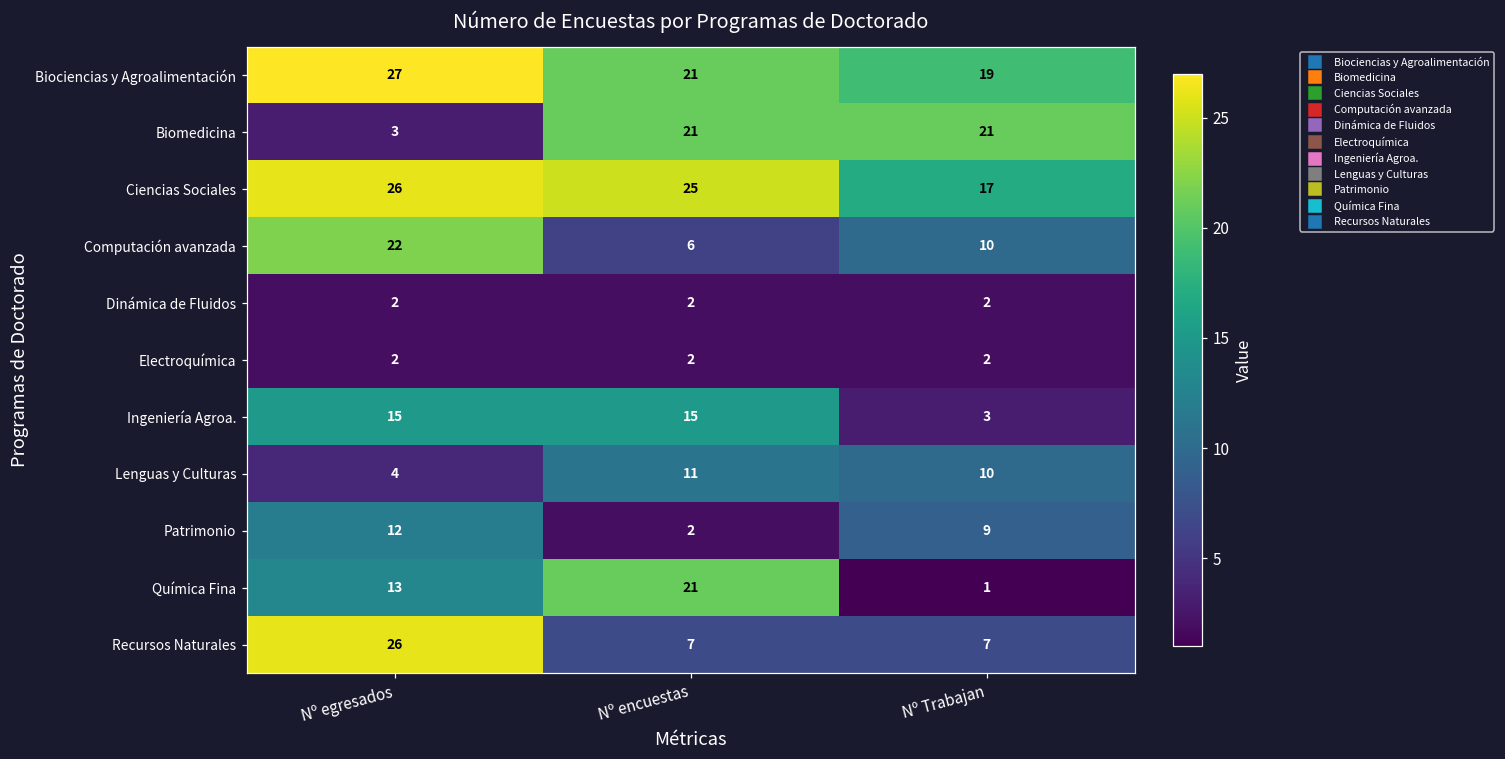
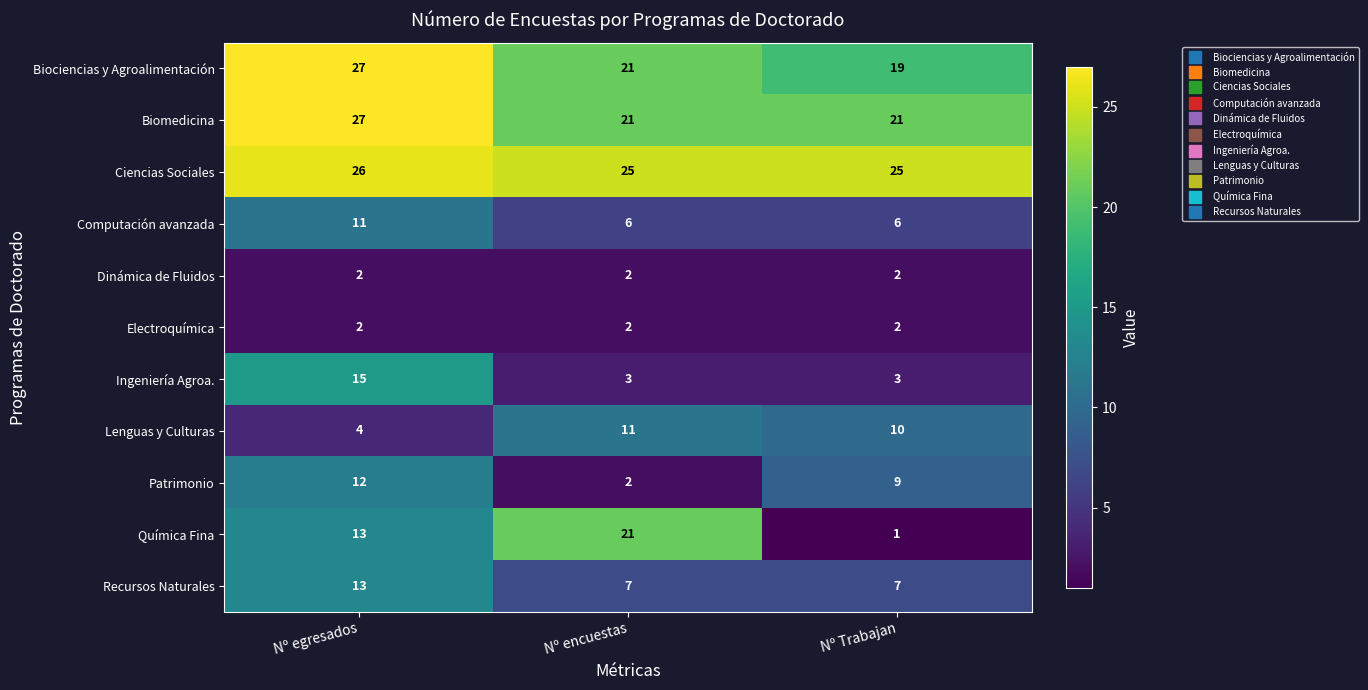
Biomedicina, Nº egresados: 3 -> 27
Ciencias Sociales, Nº Trabajan: 17 -> 25
Computación avanzada, Nº egresados: 22 -> 11
Computación avanzada, Nº Trabajan: 10 -> 6
Ingeniería Agroa., Nº encuestas: 15 -> 3
Recursos Naturales, Nº egresados: 26 -> 13
